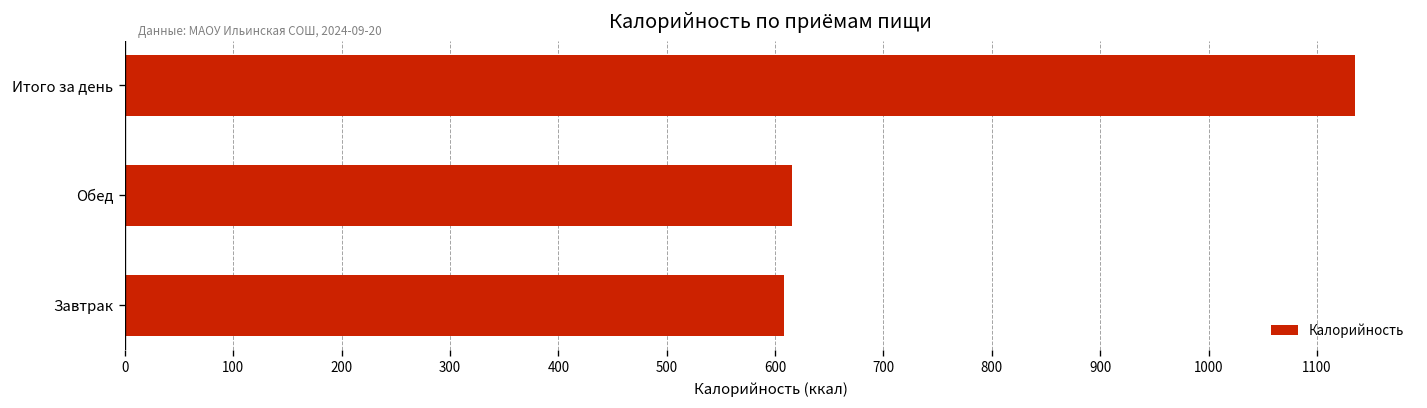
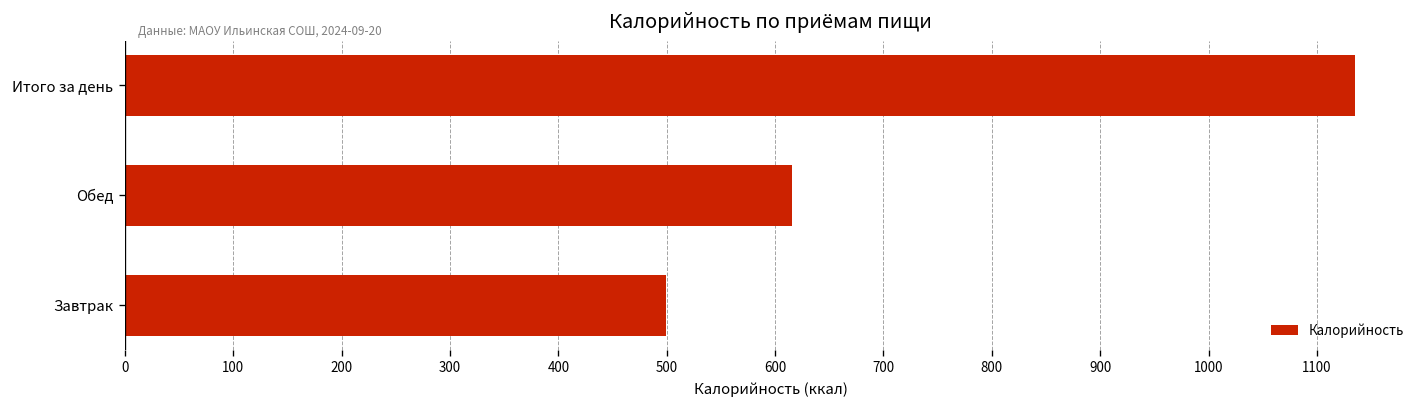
Завтрак: 610 -> 500
